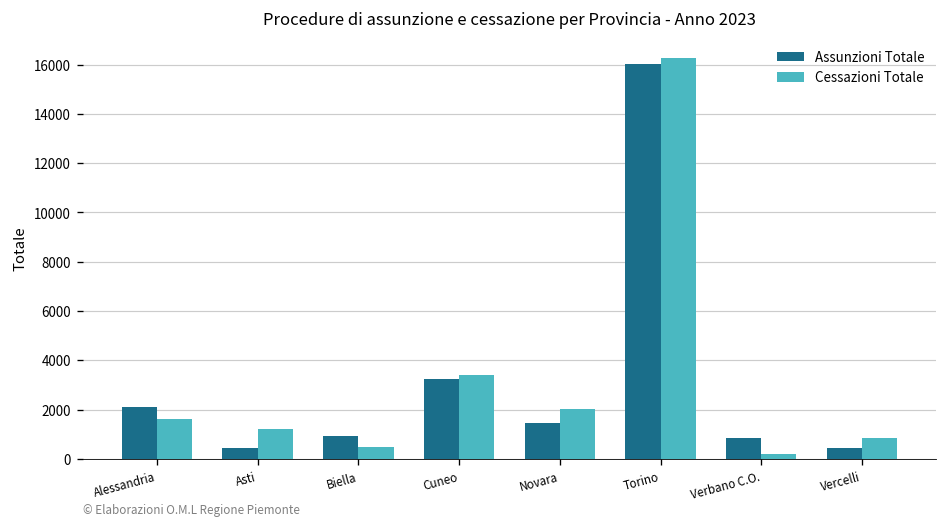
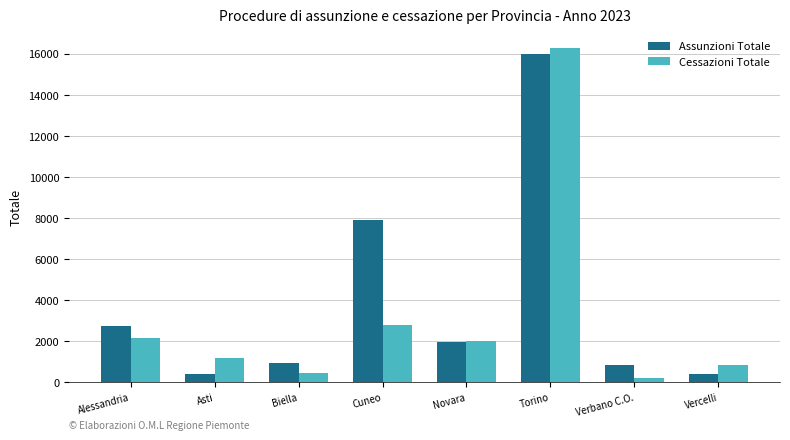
Assunzioni Totale, Alessandria: 2100 -> 2800
Cessazioni Totale, Alessandria: 1600 -> 2200
Assunzioni Totale, Cuneo: 3200 -> 7900
Cessazioni Totale, Cuneo: 3400 -> 2800
Assunzioni Totale, Novara: 1500 -> 2000
